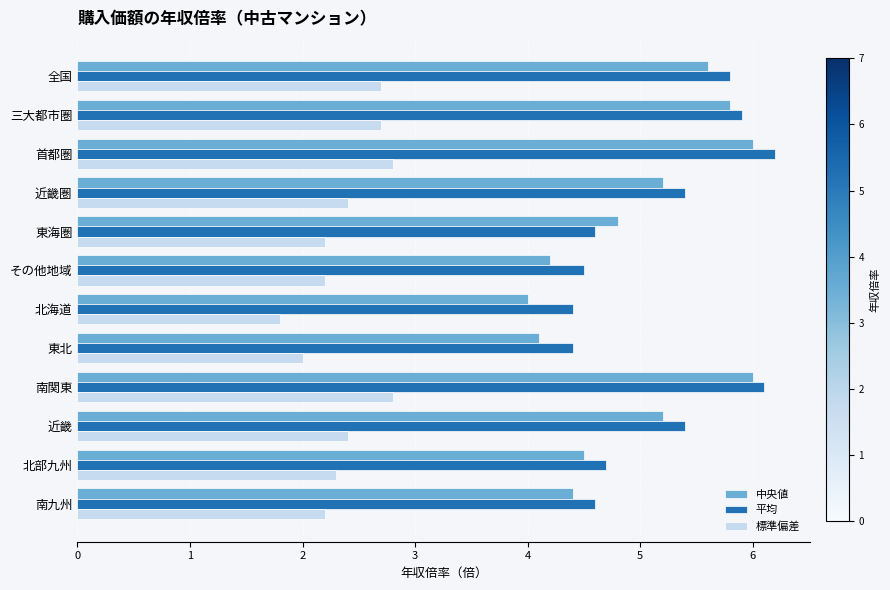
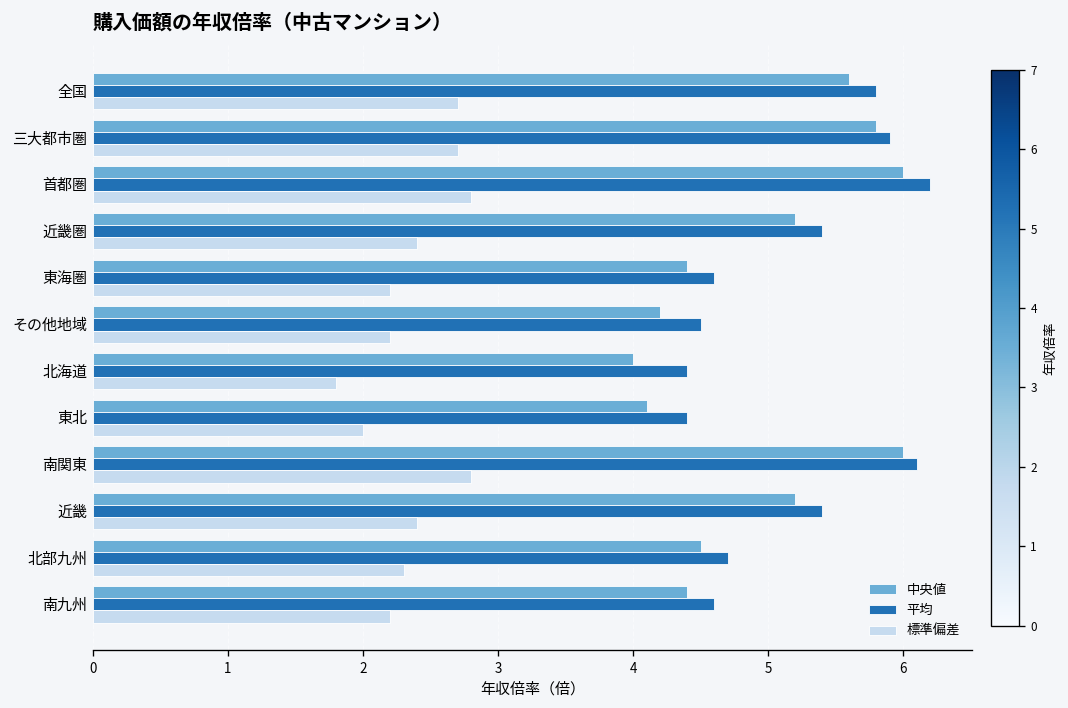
中央値, 東海圏: 4.8 -> 4.4
